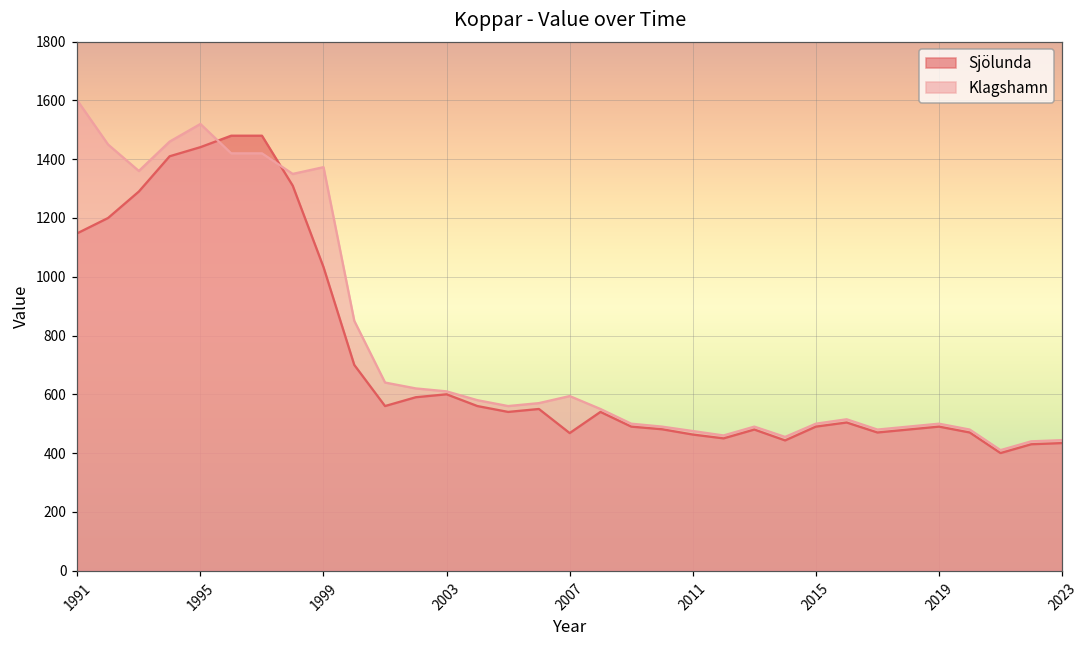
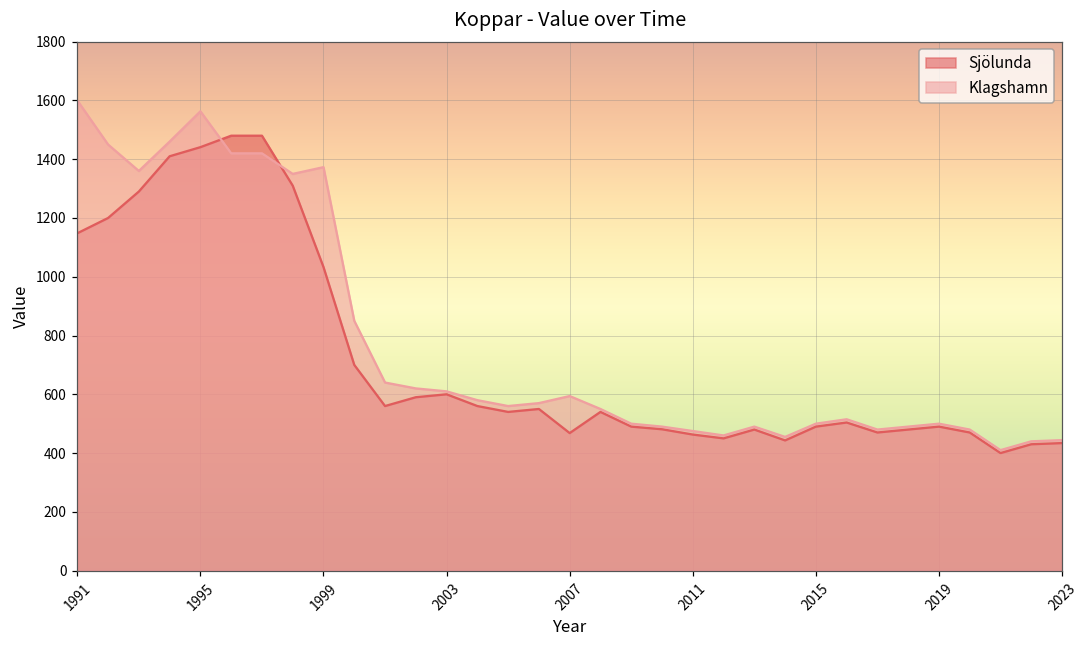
Klagshamn, 1995: 1520 -> 1560
